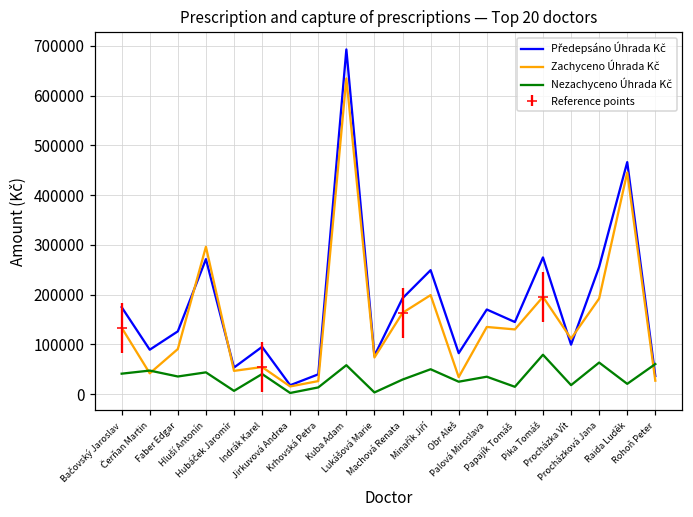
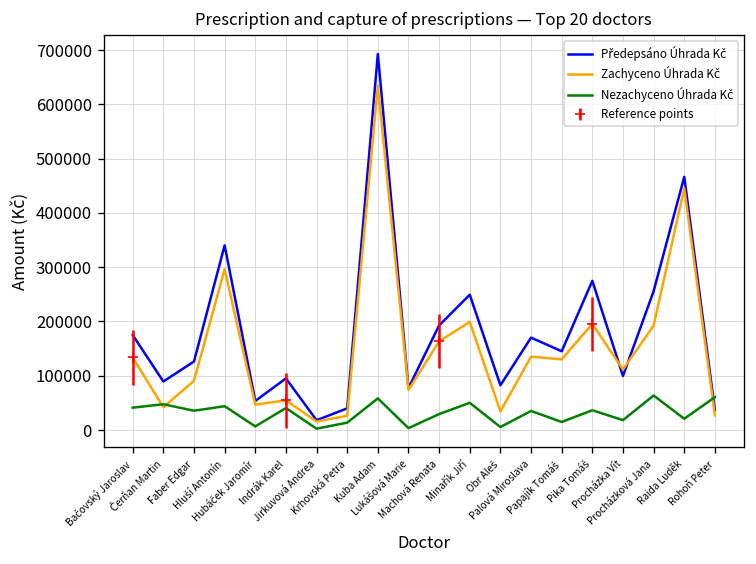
Předepsáno Úhrada Kč, Hluší Antonín: 270000 -> 340000
Nezachyceno Úhrada Kč, Obr Aleš: 30000 -> 10000
Nezachyceno Úhrada Kč, Pika Tomáš: 80000 -> 40000
